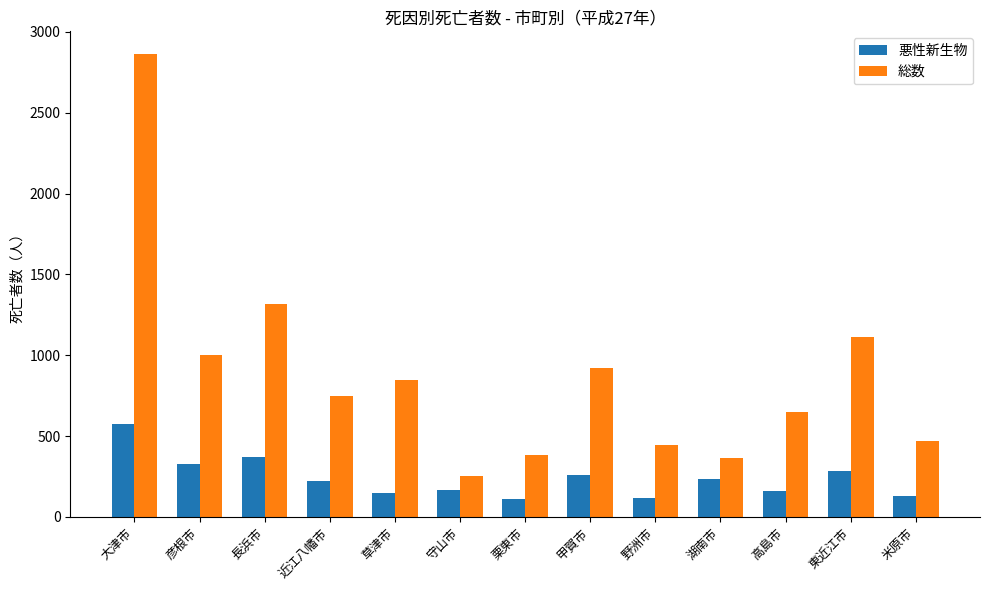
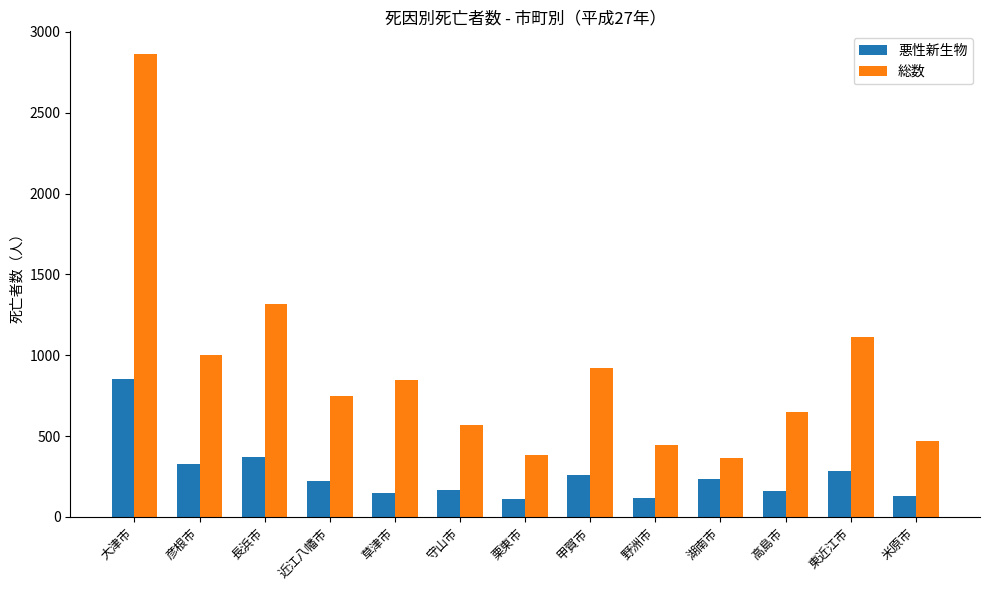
悪性新生物, 大津市: 570 -> 860
総数, 守山市: 250 -> 570
